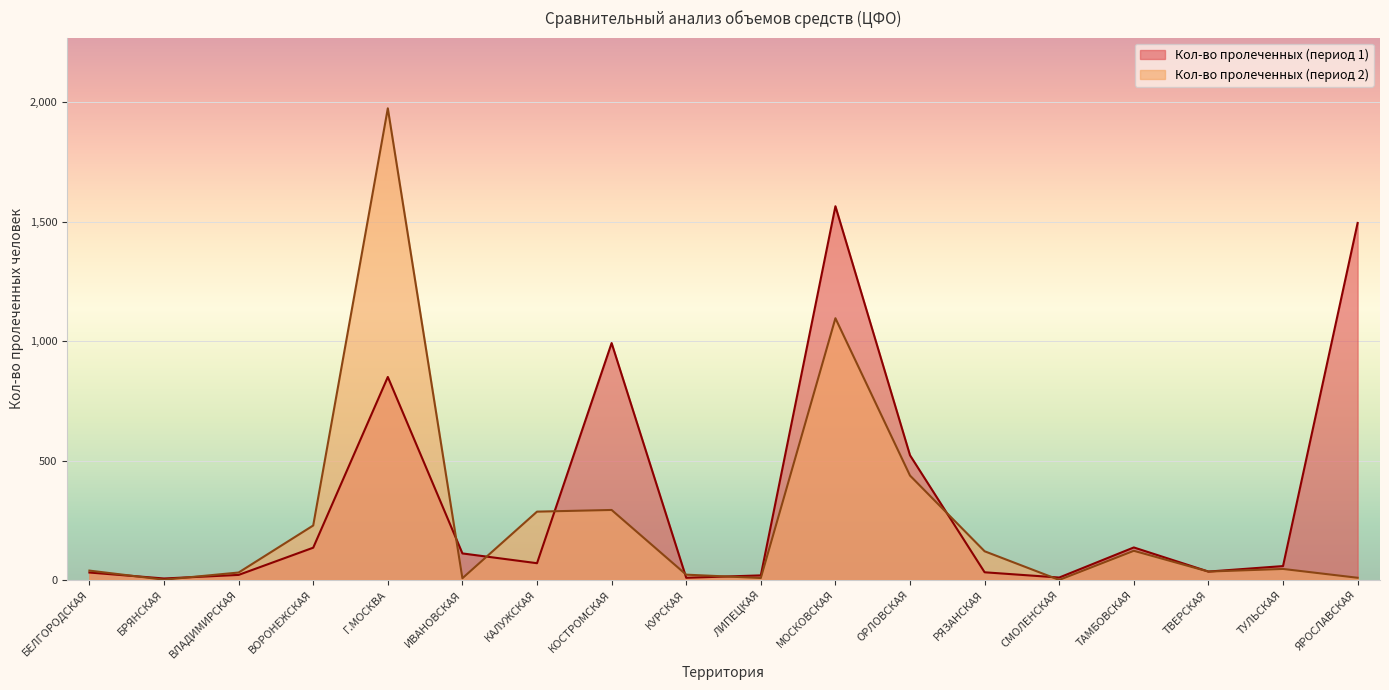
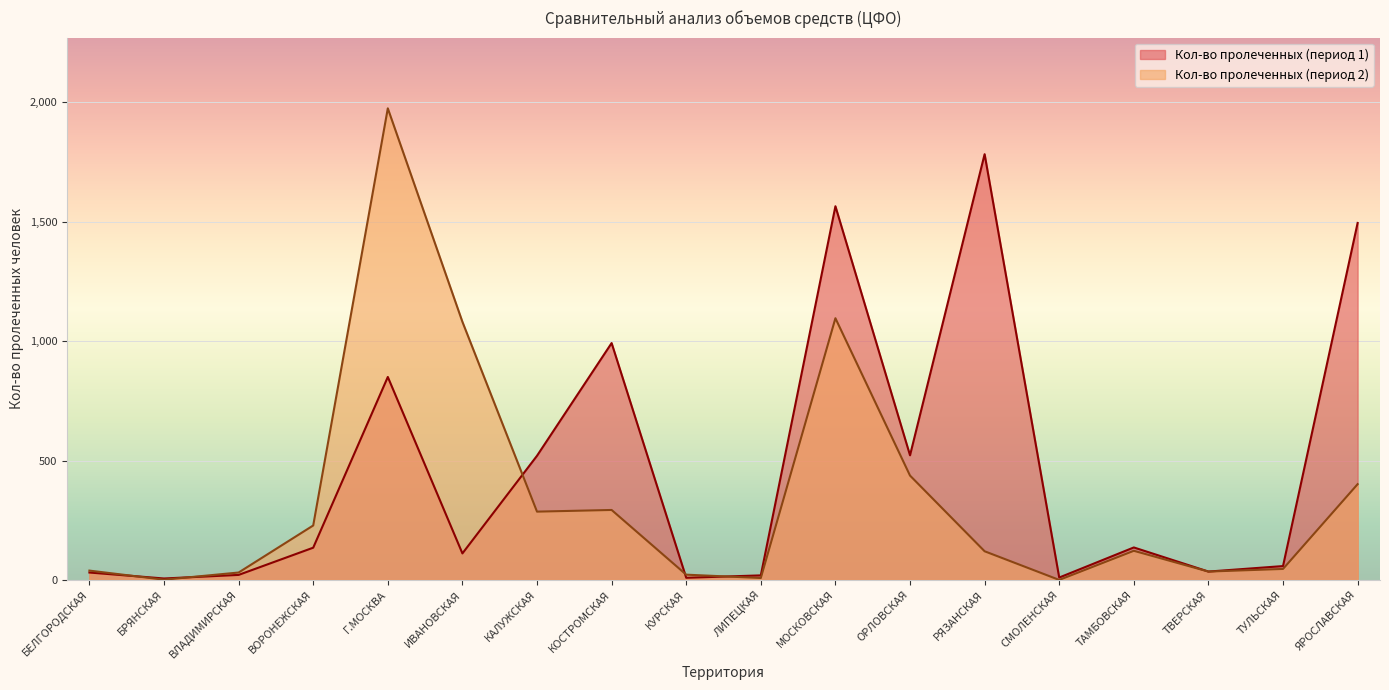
Кол-во пролеченных (период 2), ИВАНОВСКАЯ: 10 -> 1,080
Кол-во пролеченных (период 1), КАЛУЖСКАЯ: 70 -> 520
Кол-во пролеченных (период 1), РЯЗАНСКАЯ: 30 -> 1,780
Кол-во пролеченных (период 2), ЯРОСЛАВСКАЯ: 10 -> 400
